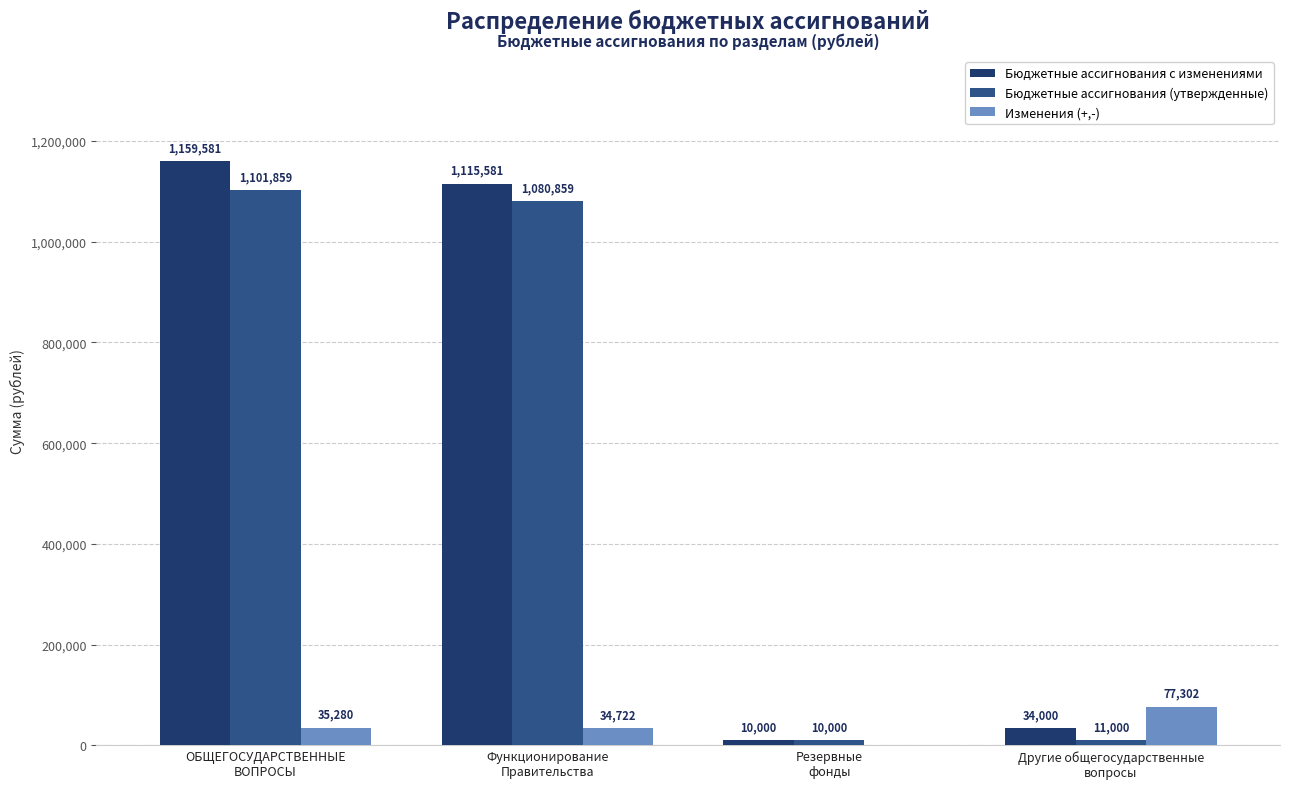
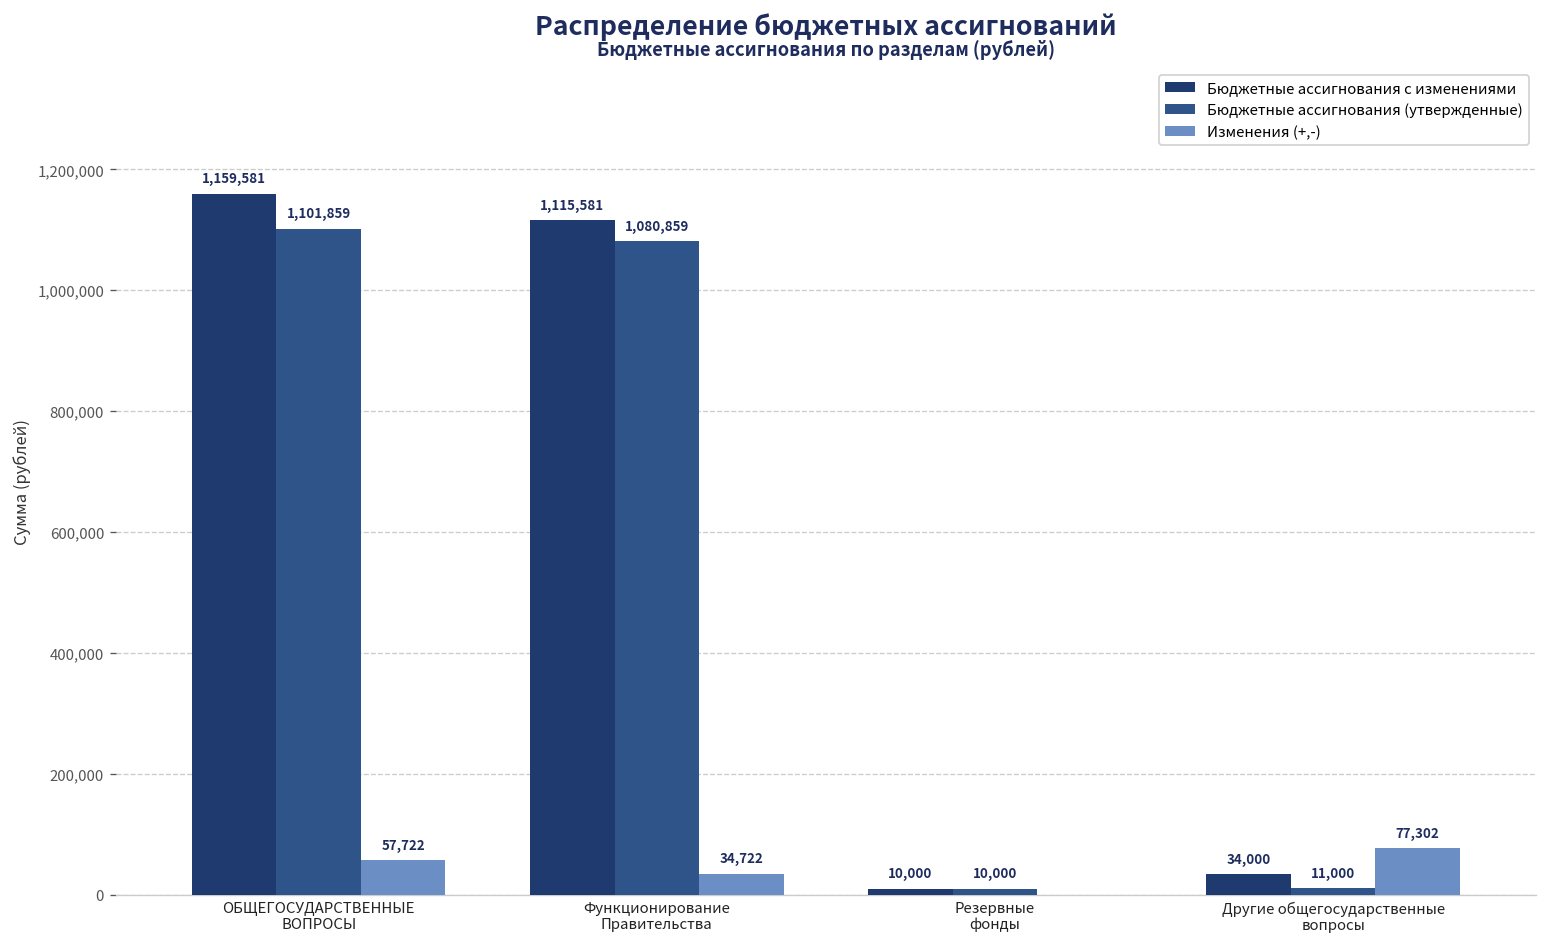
Изменения (+,-), ОБЩЕГОСУДАРСТВЕННЫЕ ВОПРОСЫ: 35,280 -> 57,722
